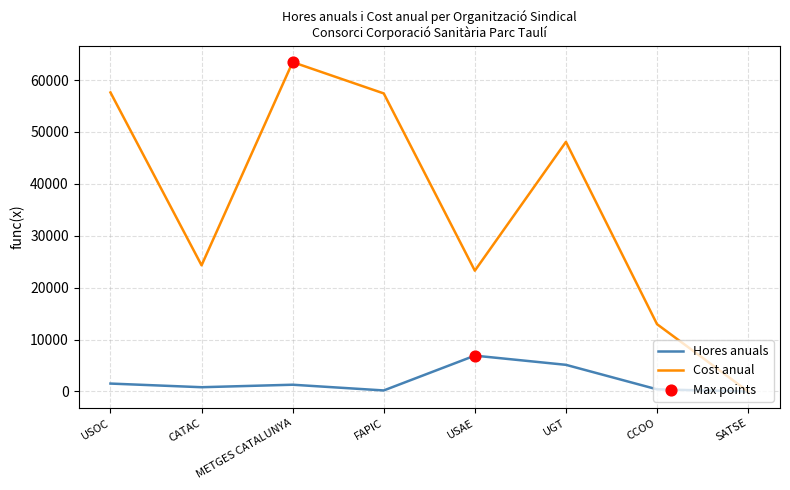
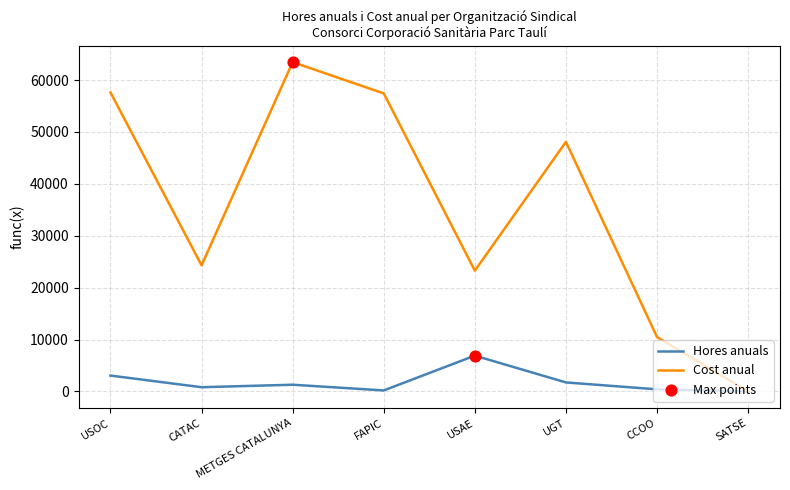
Hores anuals, USOC: 2000 -> 3000
Hores anuals, UGT: 5000 -> 2000
Cost anual, CCOO: 13000 -> 10000
